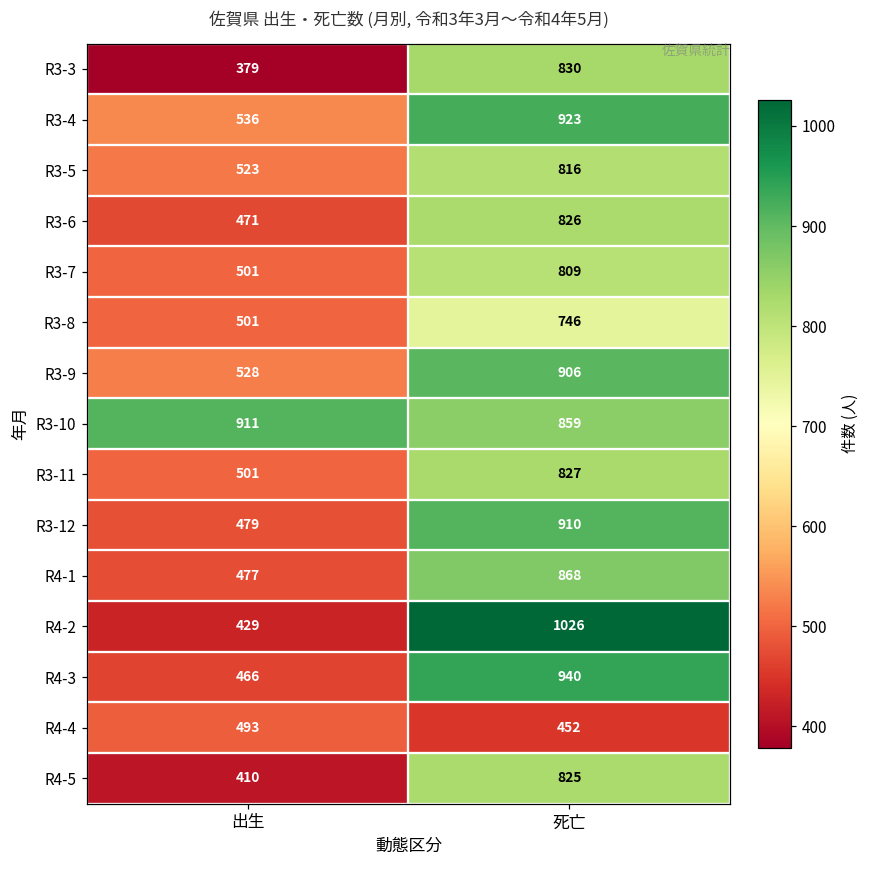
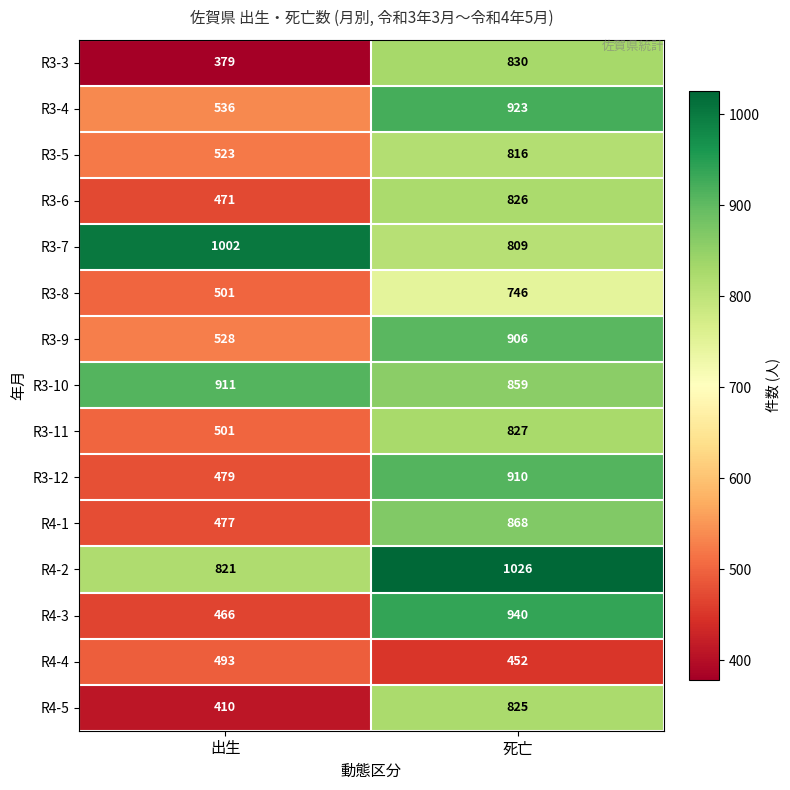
R3-7, 出生: 501 -> 1002
R4-2, 出生: 429 -> 821
